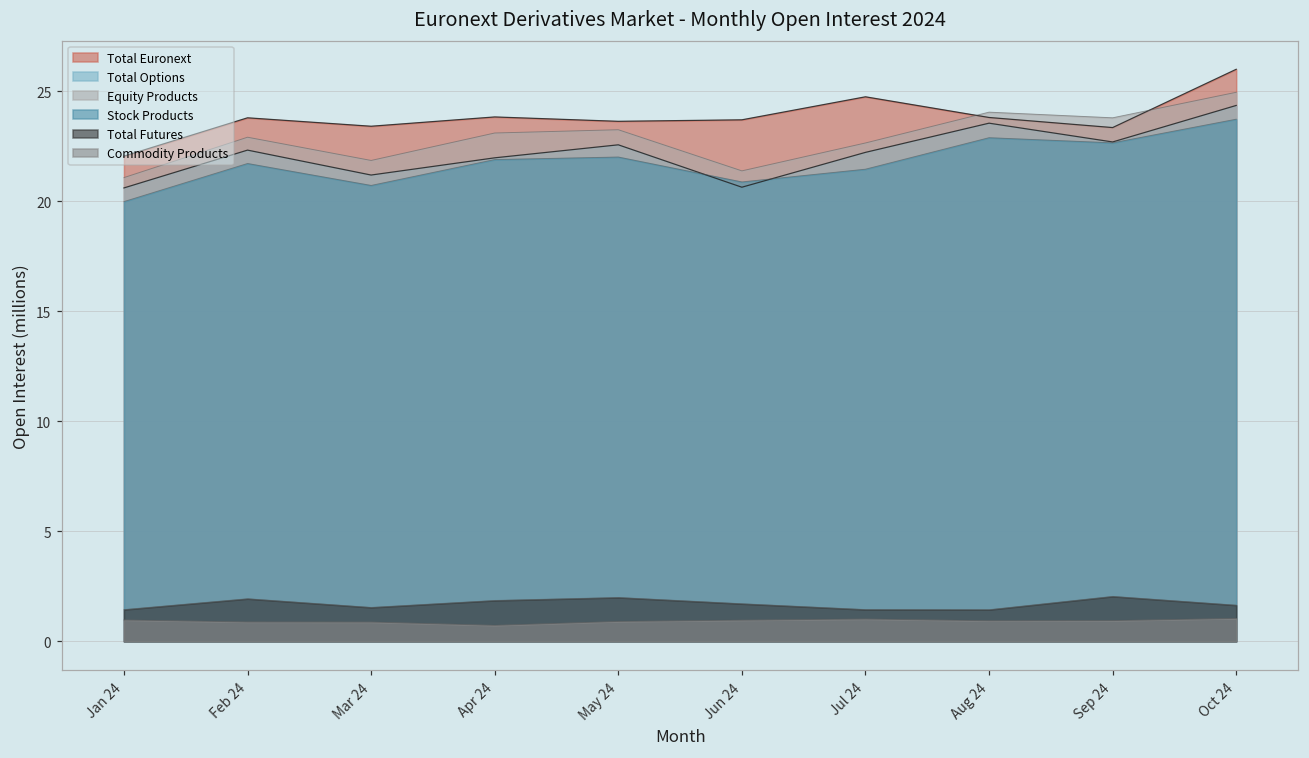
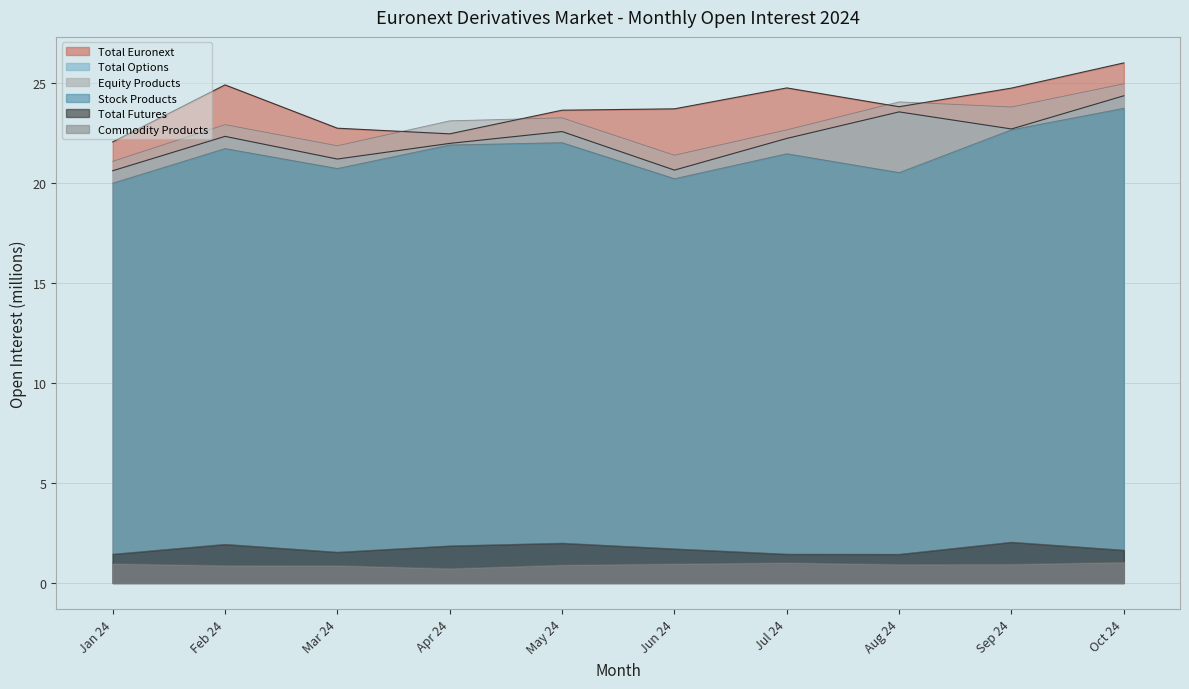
Total Euronext, Feb 24: 23.8 -> 24.9
Total Euronext, Mar 24: 23.4 -> 22.7
Total Euronext, Apr 24: 23.8 -> 22.5
Stock Products, Jun 24: 20.9 -> 20.2
Stock Products, Aug 24: 22.9 -> 20.5
Total Euronext, Sep 24: 23.4 -> 24.7
